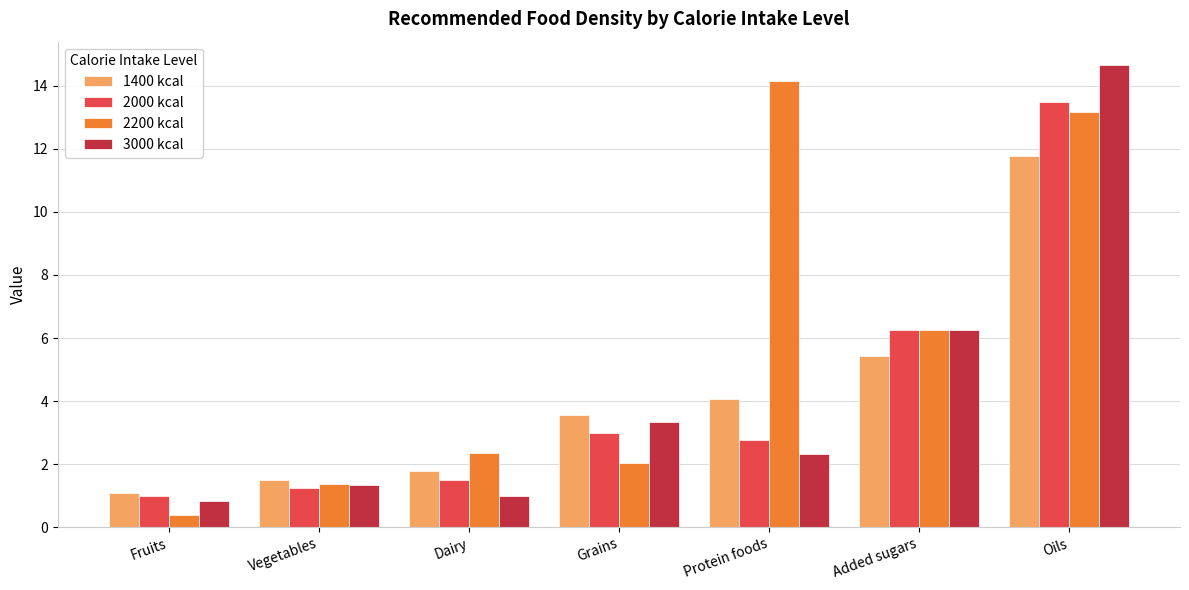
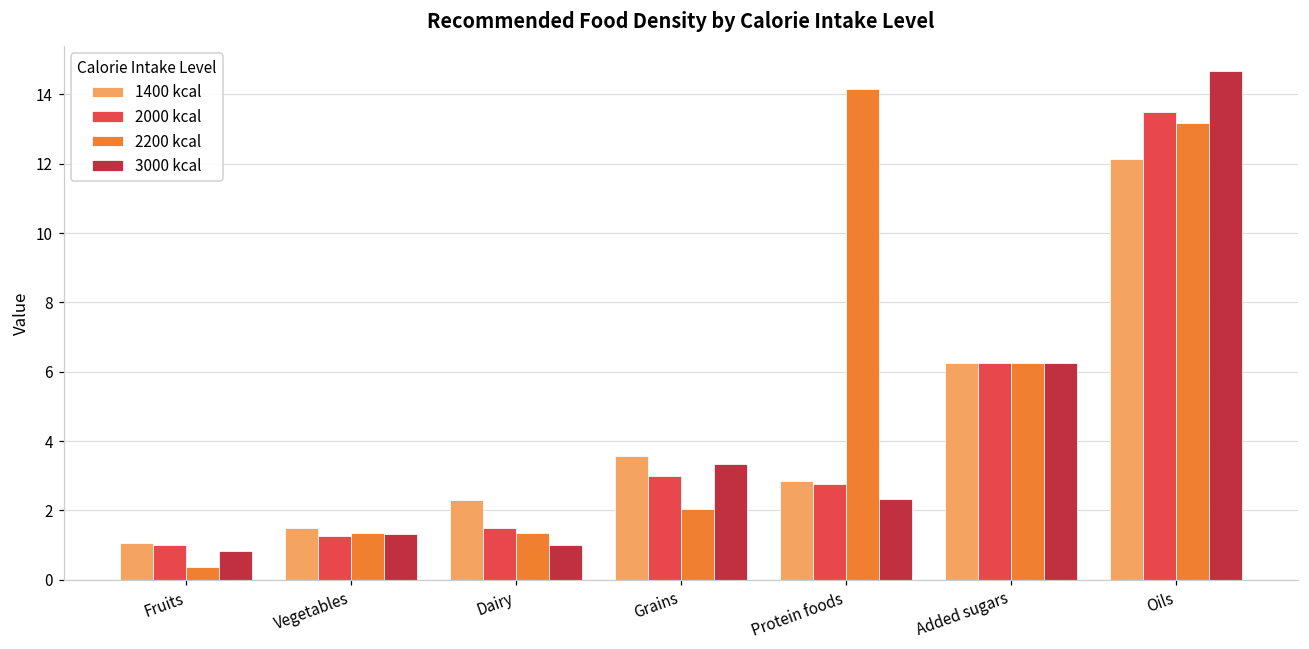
1400 kcal, Dairy: 1.8 -> 2.3
2200 kcal, Dairy: 2.4 -> 1.4
1400 kcal, Protein foods: 4.1 -> 2.9
1400 kcal, Added sugars: 5.4 -> 6.3
1400 kcal, Oils: 11.8 -> 12.1
